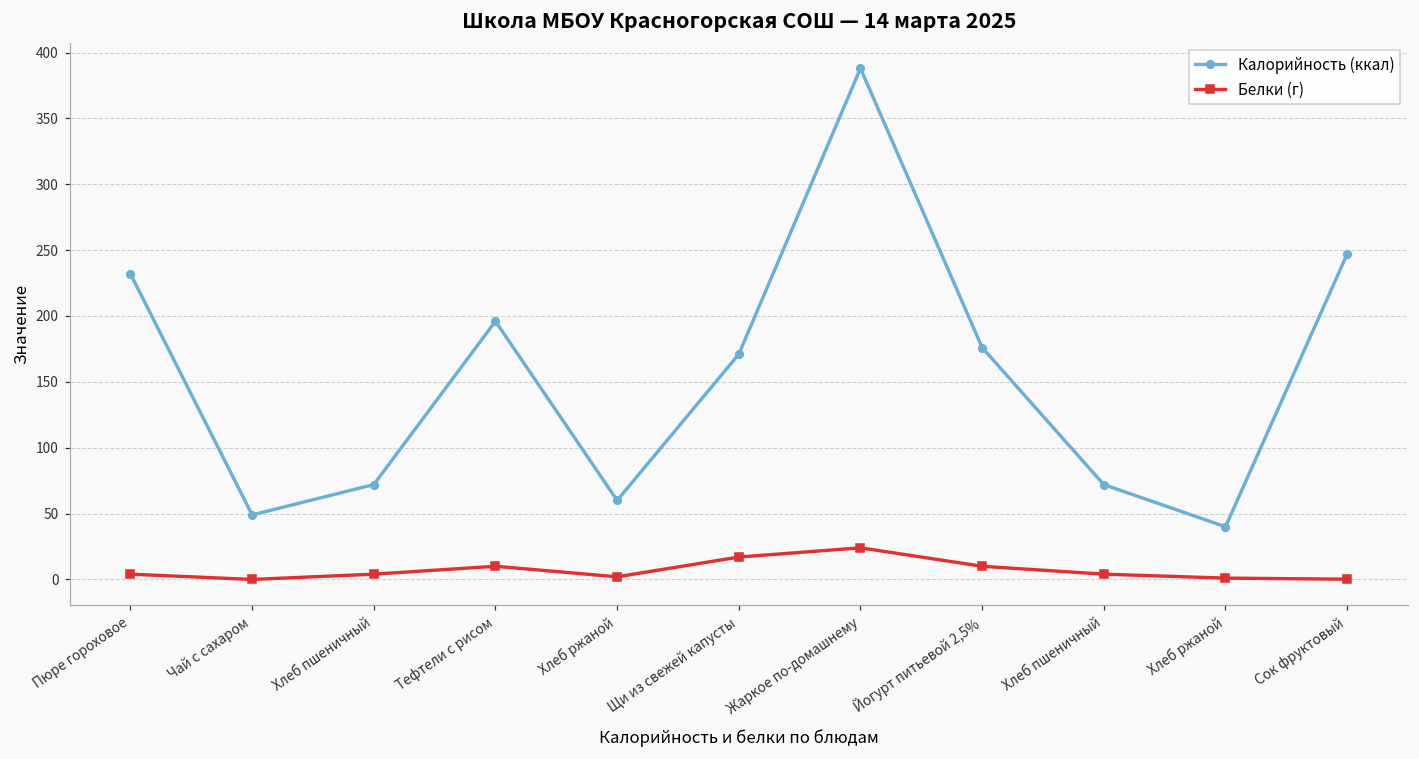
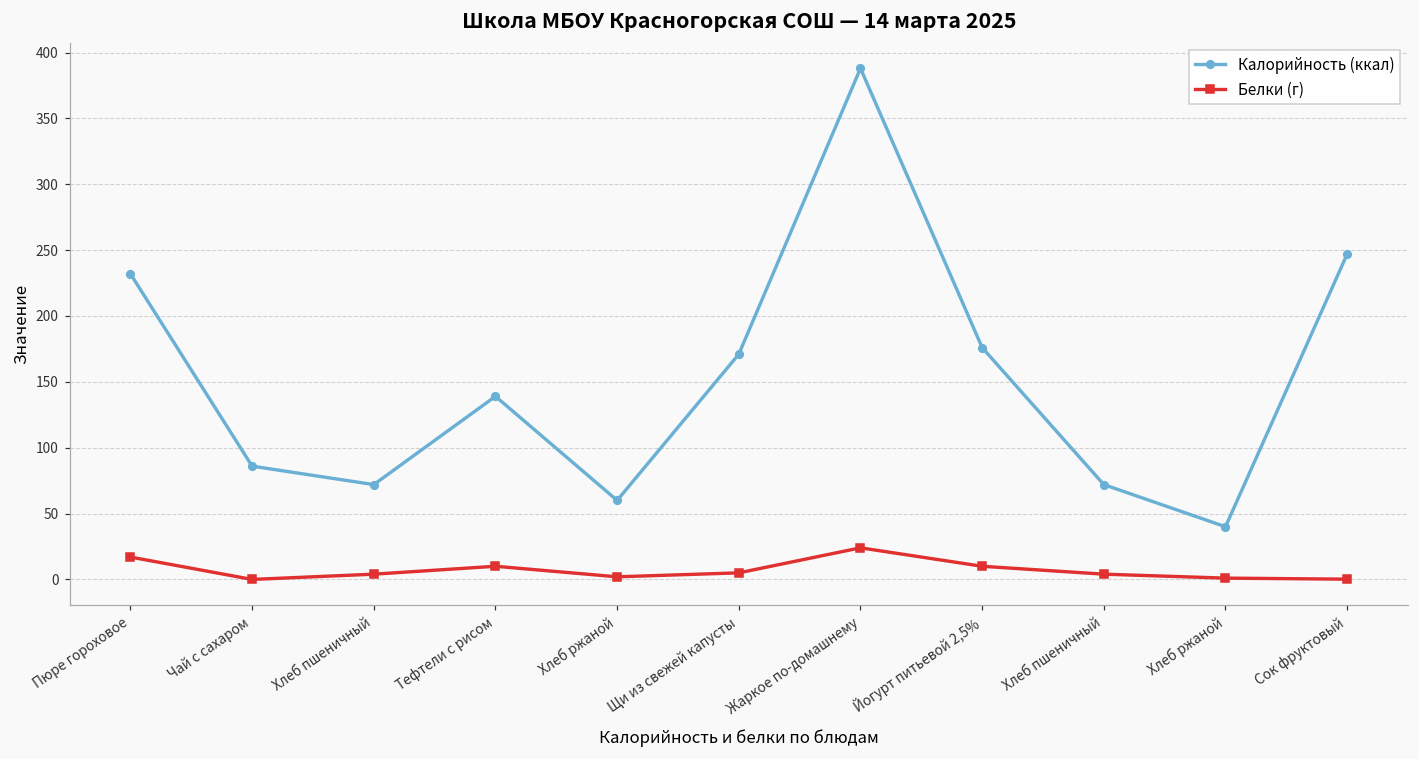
Белки (г), Пюре гороховое: 4 -> 17
Калорийность (ккал), Чай с сахаром: 49 -> 86
Калорийность (ккал), Тефтели с рисом: 196 -> 139
Белки (г), Щи из свежей капусты: 17 -> 5
